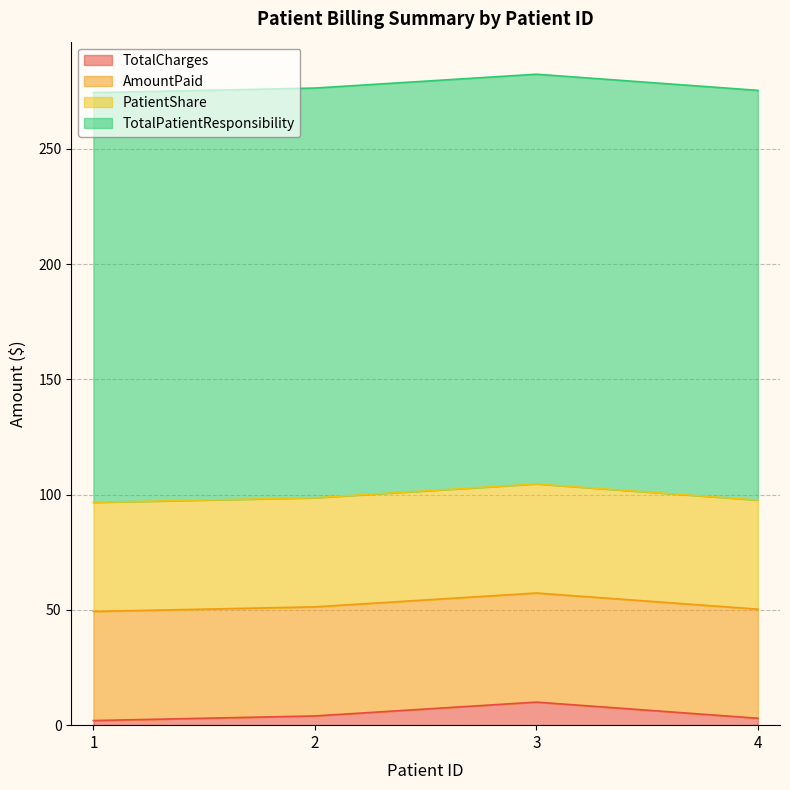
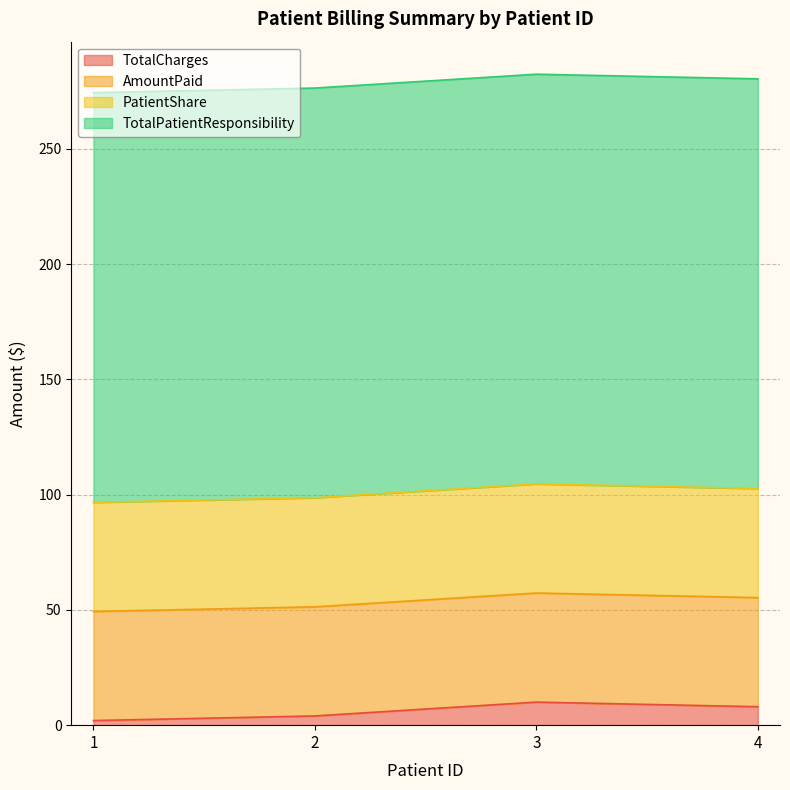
TotalCharges, 4: 3 -> 8
